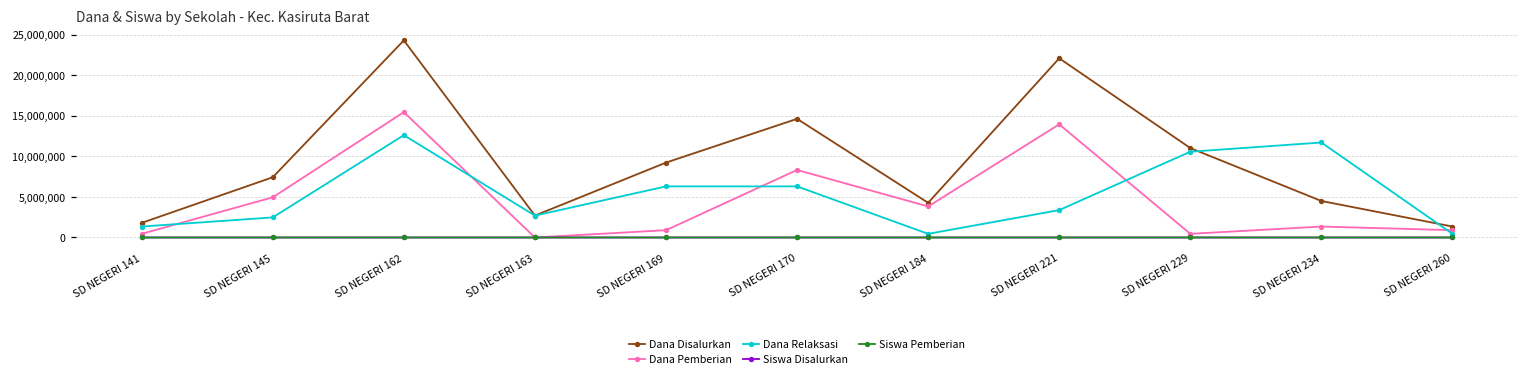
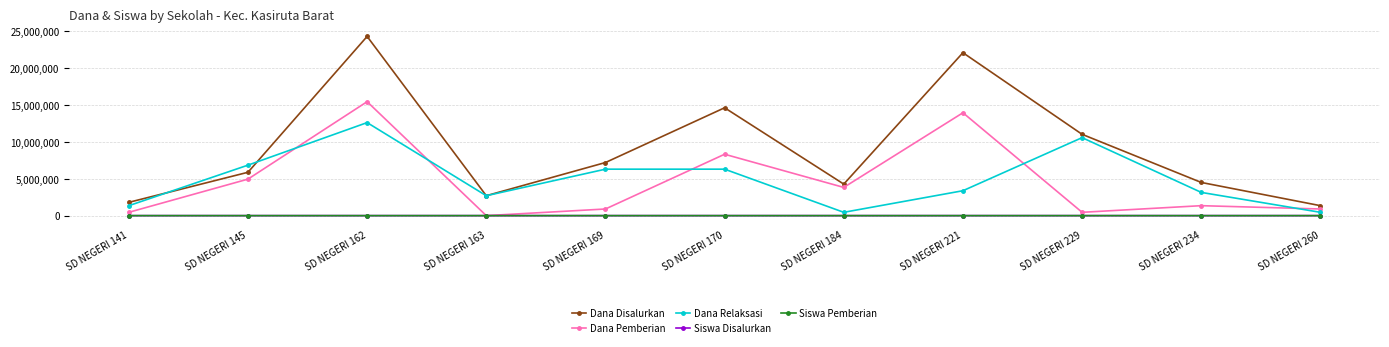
Dana Disalurkan, SD NEGERI 145: 7,000,000 -> 6,000,000
Dana Relaksasi, SD NEGERI 145: 2,000,000 -> 7,000,000
Dana Disalurkan, SD NEGERI 169: 9,000,000 -> 7,000,000
Dana Relaksasi, SD NEGERI 234: 12,000,000 -> 3,000,000
